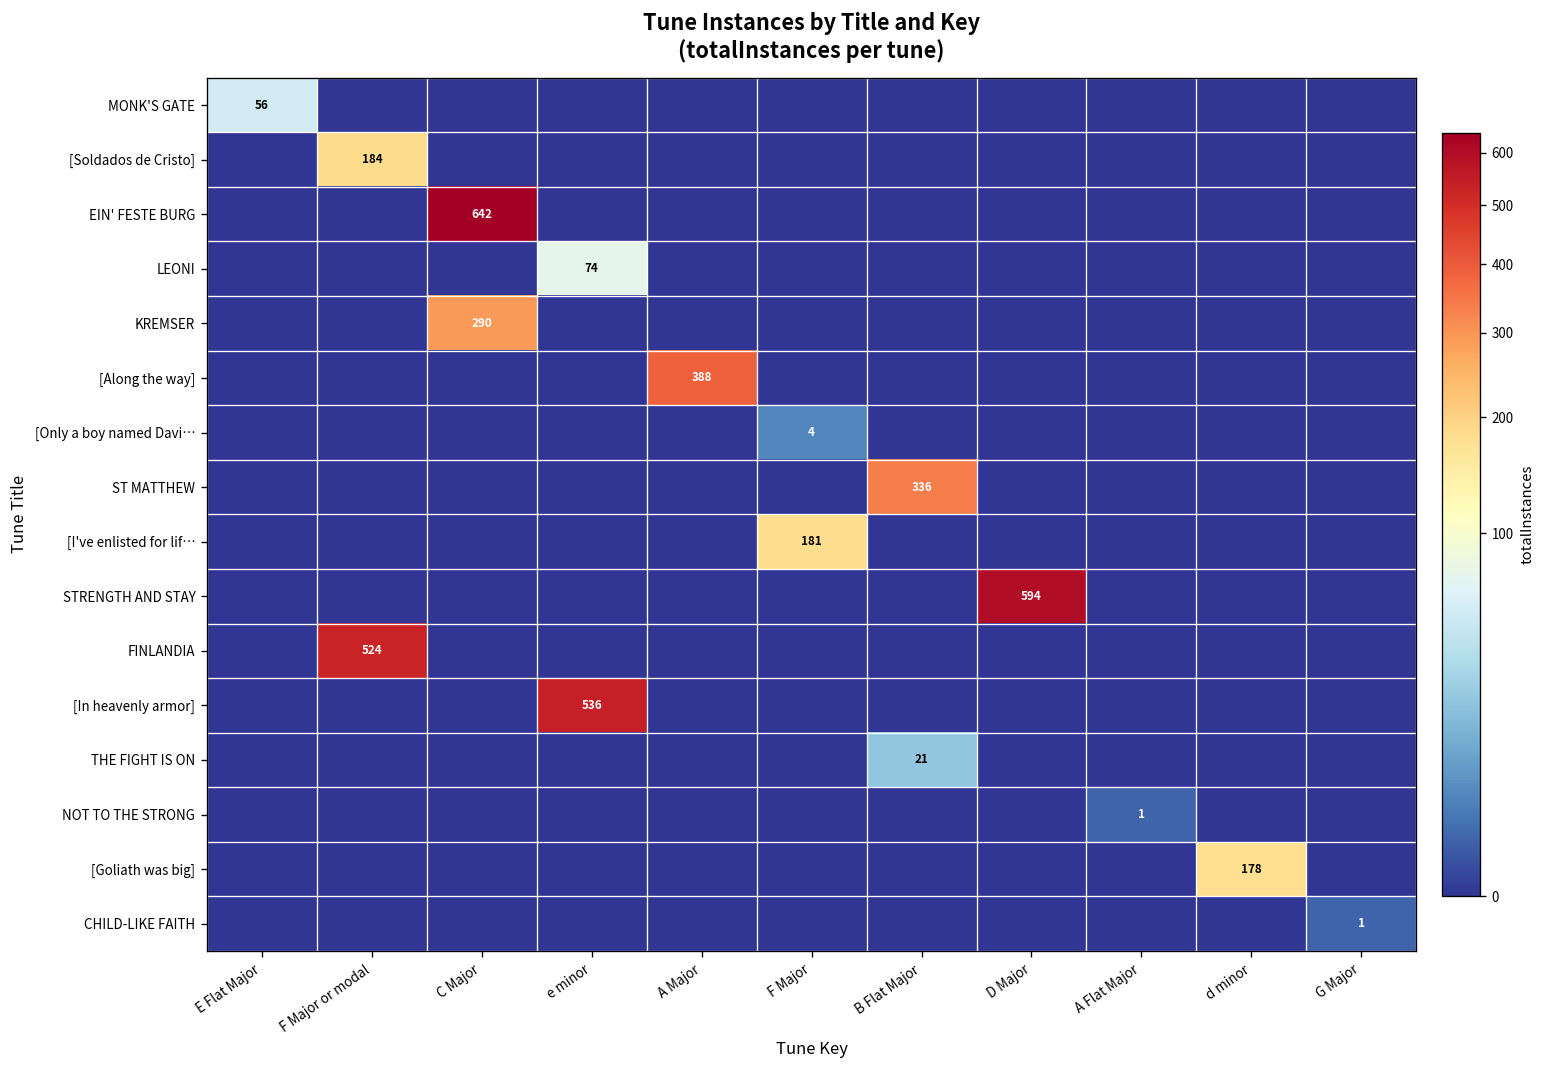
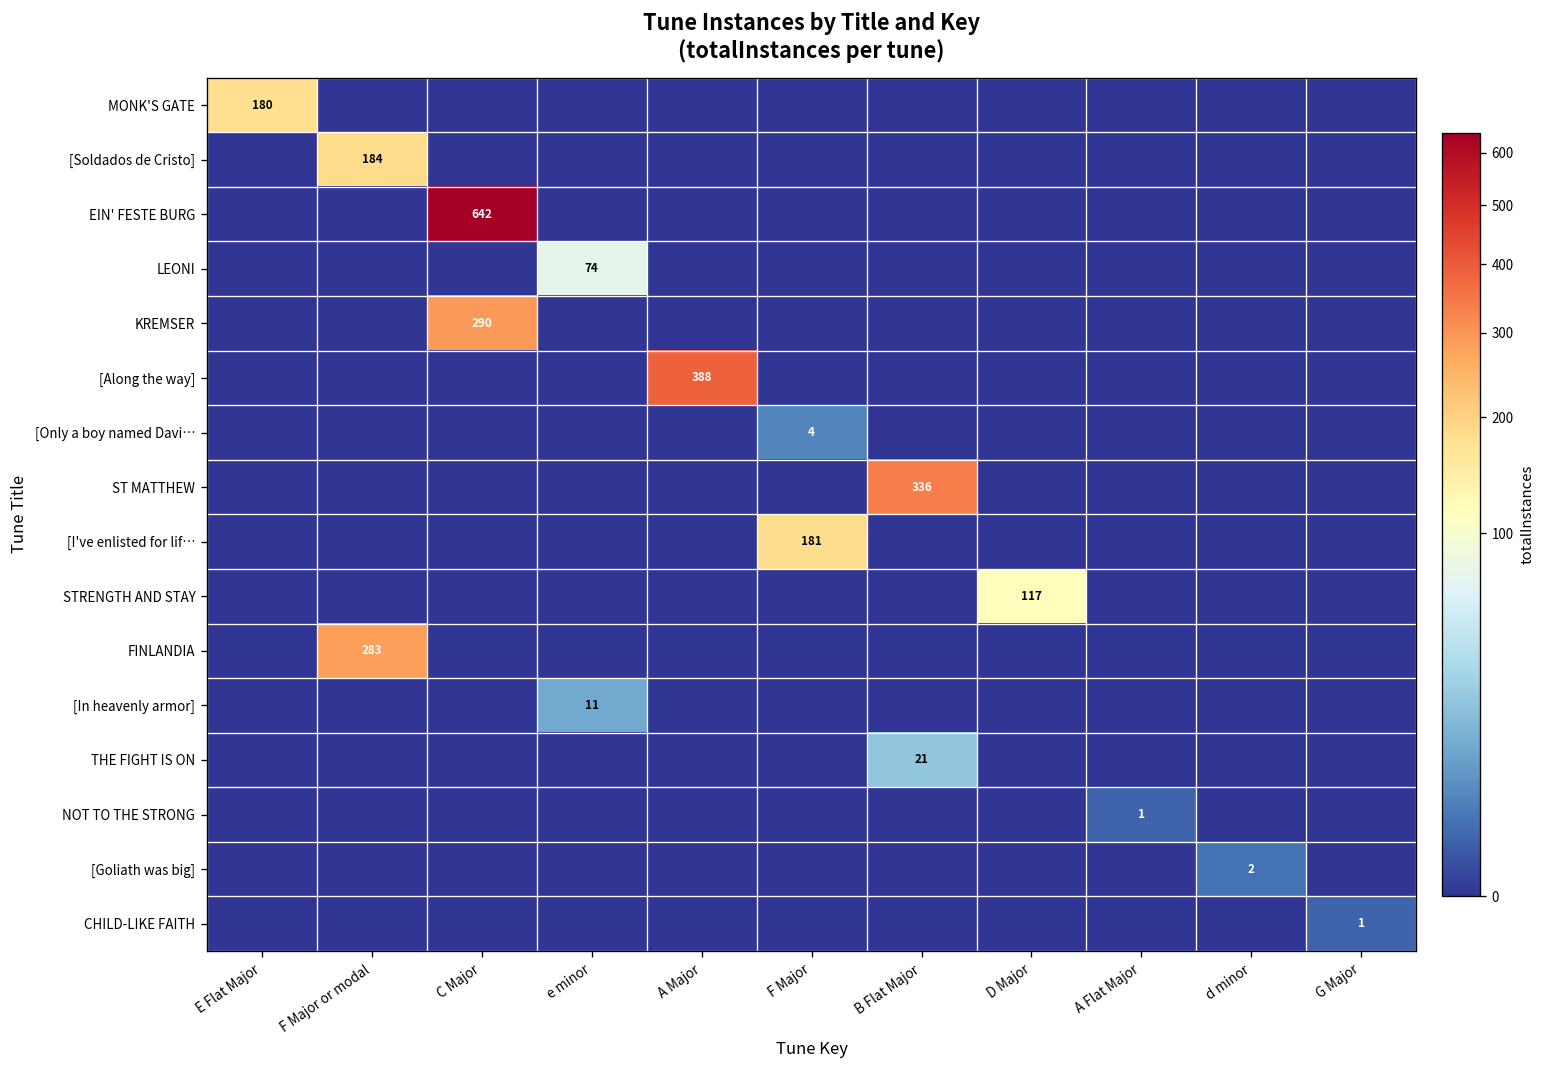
MONK'S GATE, E Flat Major: 56 -> 180
STRENGTH AND STAY, D Major: 594 -> 117
FINLANDIA, F Major or modal: 524 -> 283
[In heavenly armor], e minor: 536 -> 11
[Goliath was big], d minor: 178 -> 2
